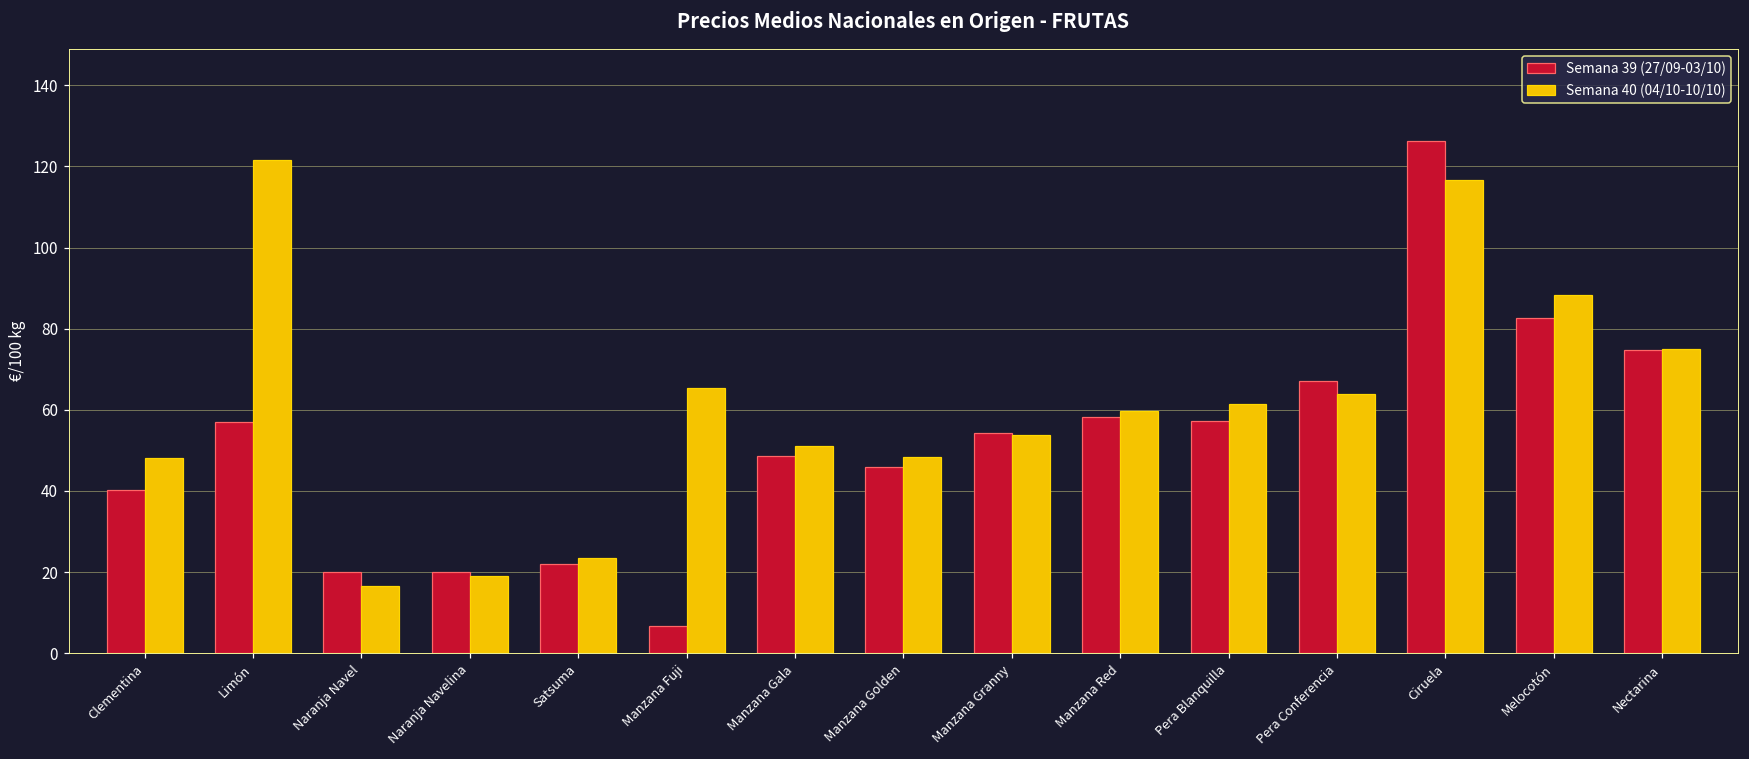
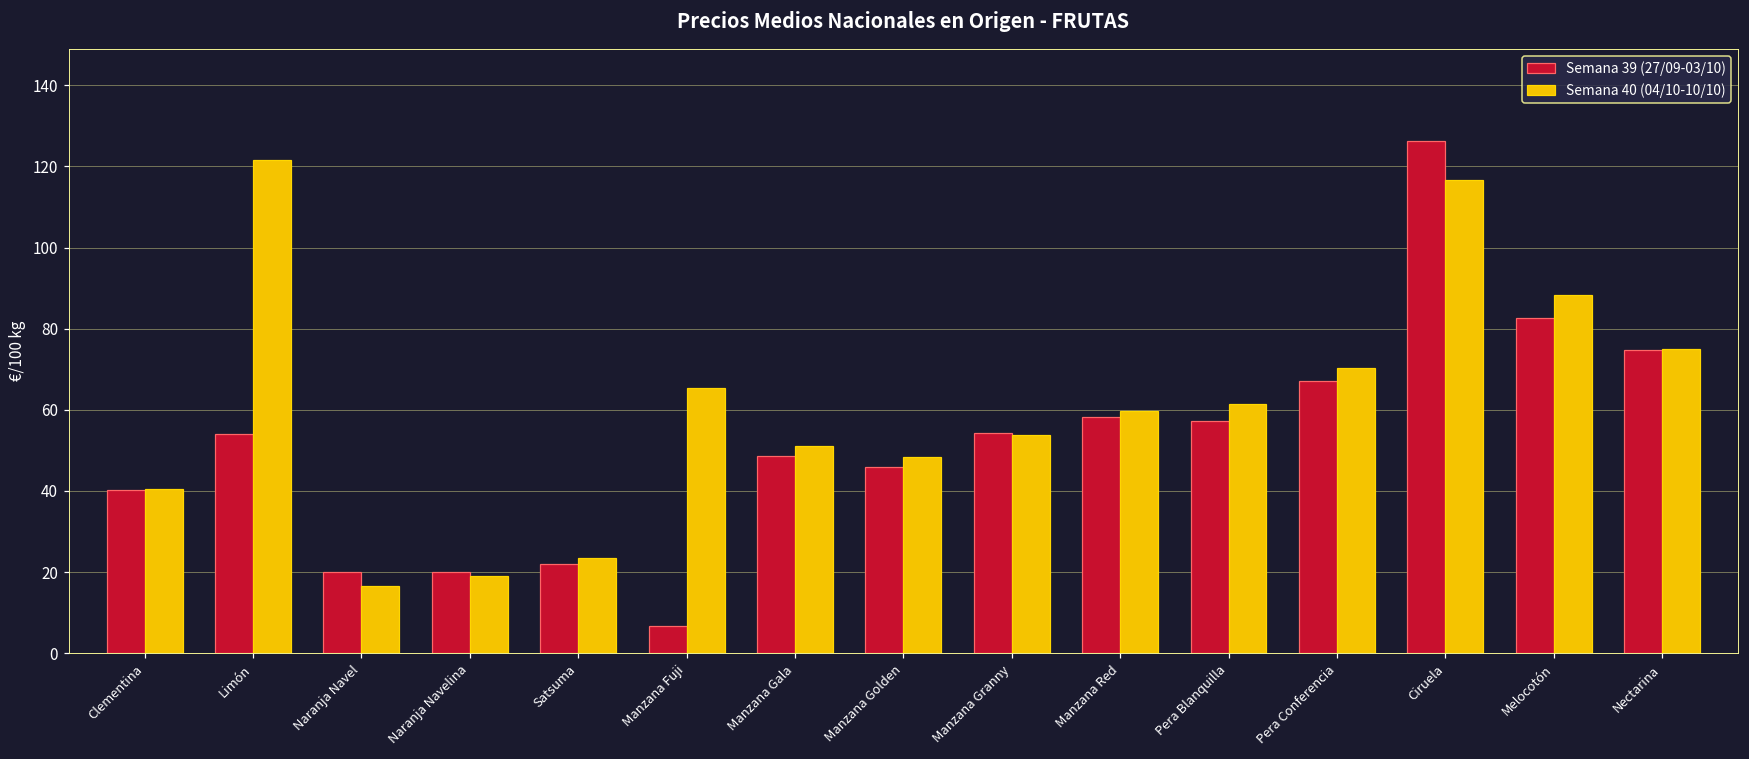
Semana 40 (04/10-10/10), Clementina: 48 -> 41
Semana 39 (27/09-03/10), Limón: 57 -> 54
Semana 40 (04/10-10/10), Pera Conferencia: 64 -> 70
